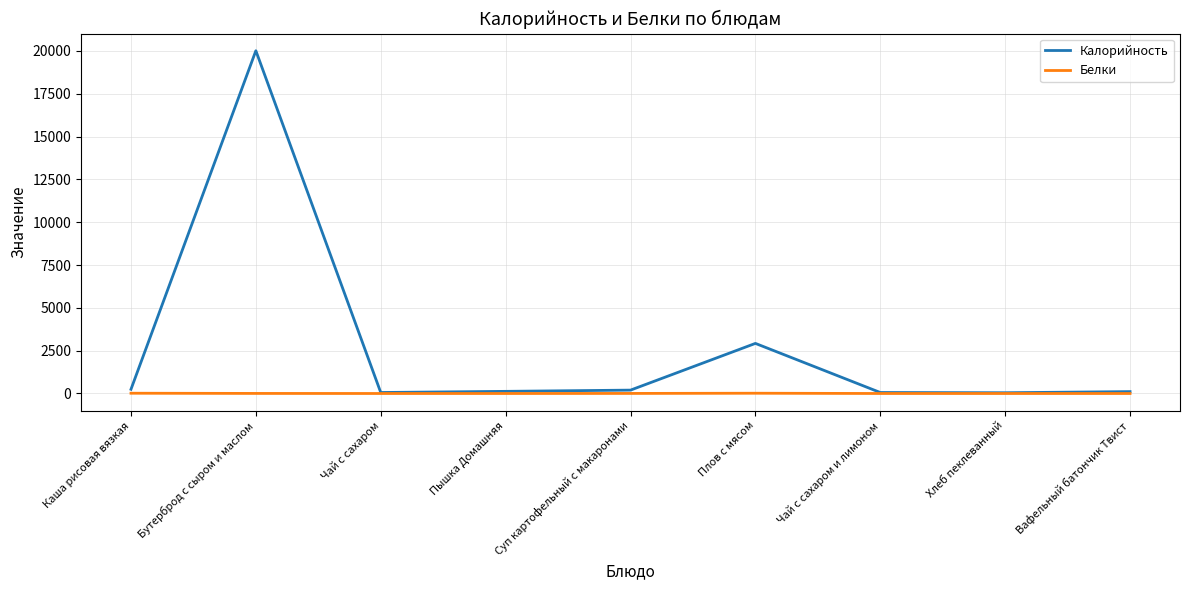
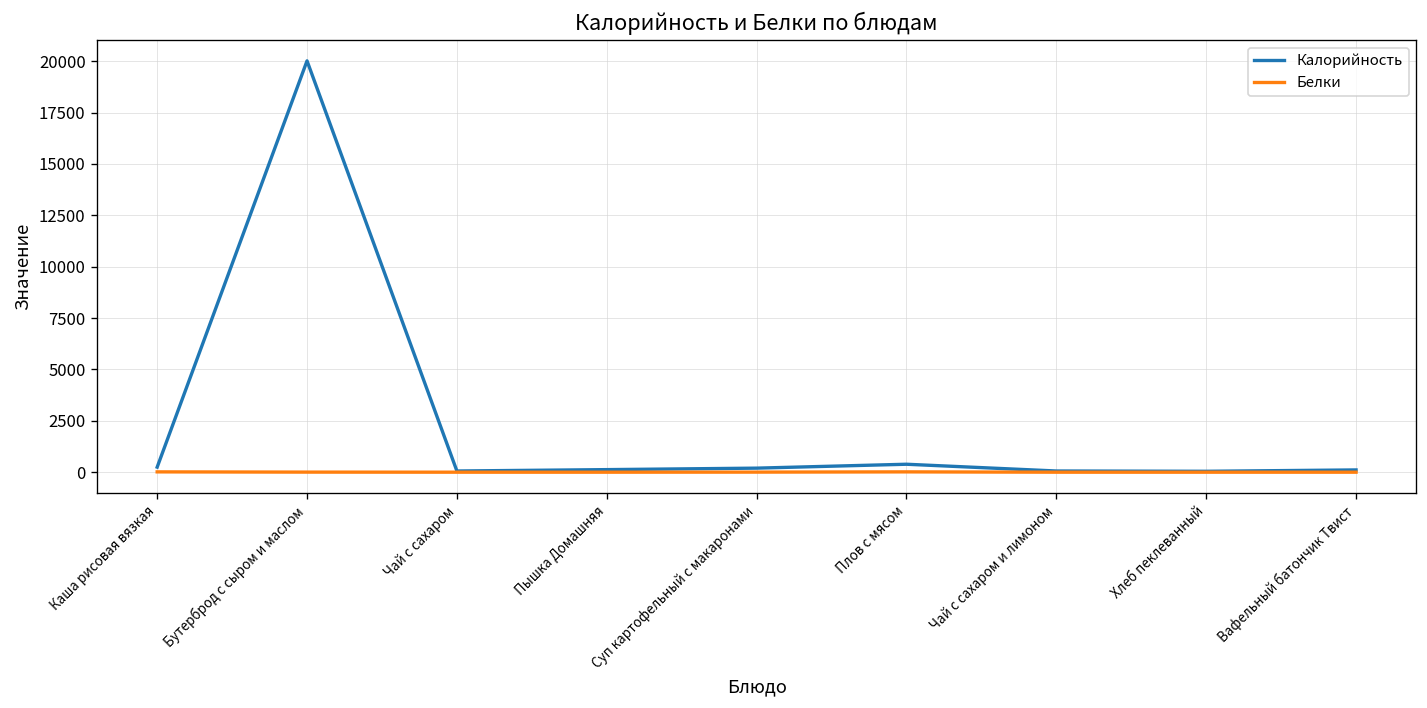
Калорийность, Плов с мясом: 2900 -> 400
